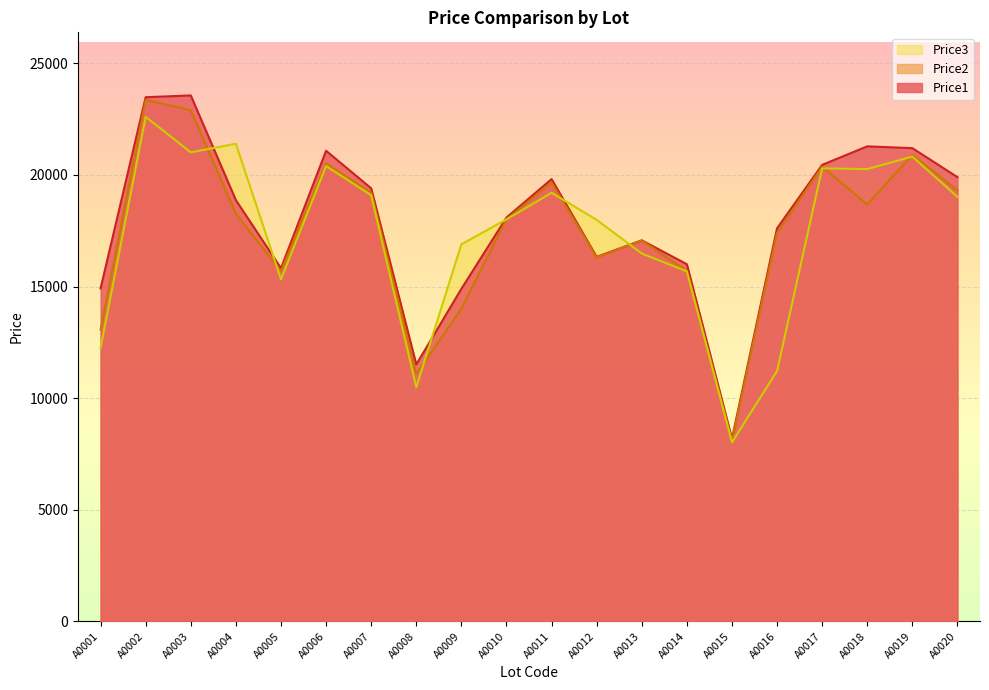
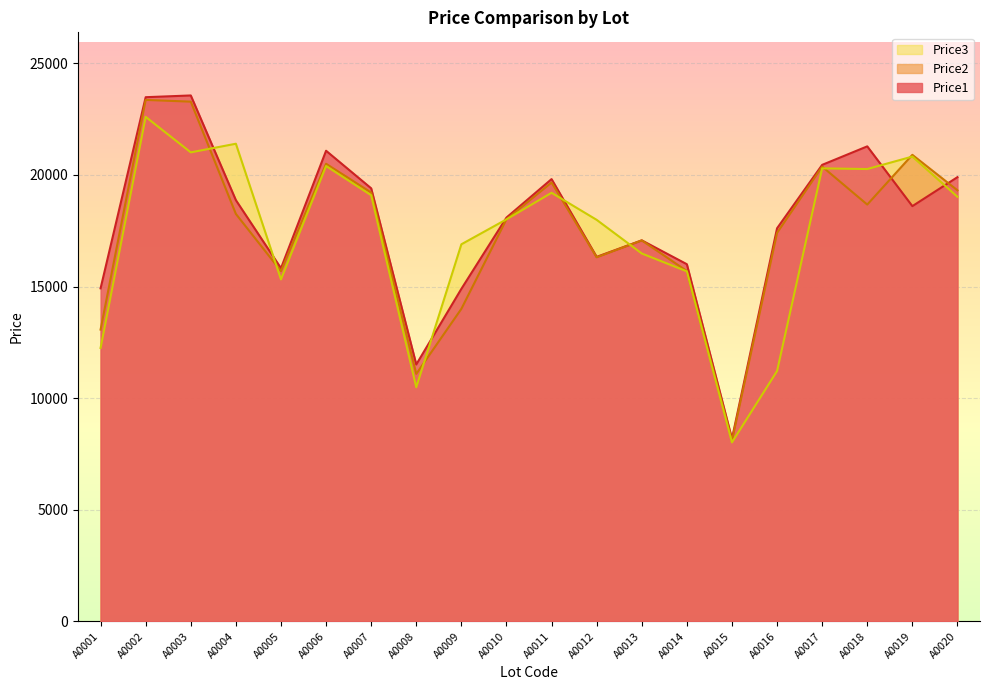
Price2, A0003: 22900 -> 23300
Price1, A0019: 21200 -> 18600
